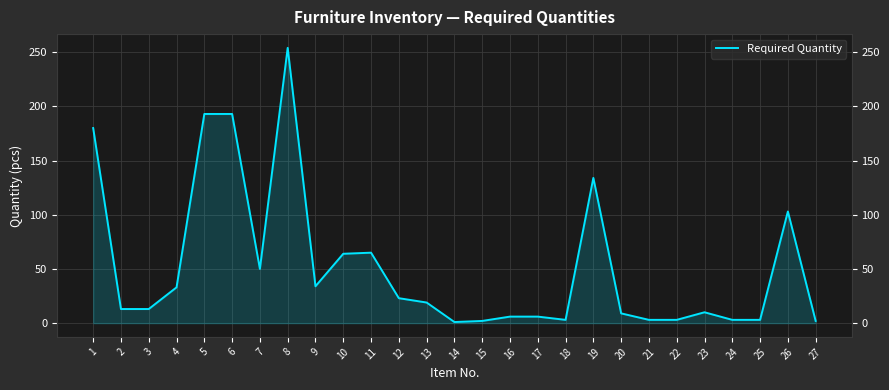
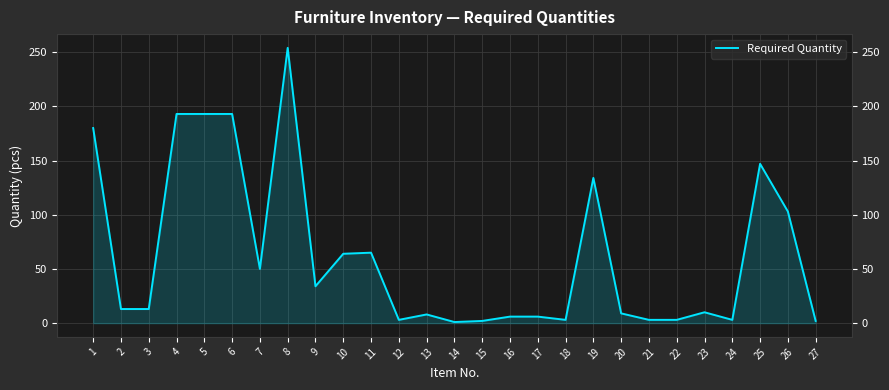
4: 33 -> 193
12: 23 -> 3
13: 19 -> 8
25: 3 -> 147
